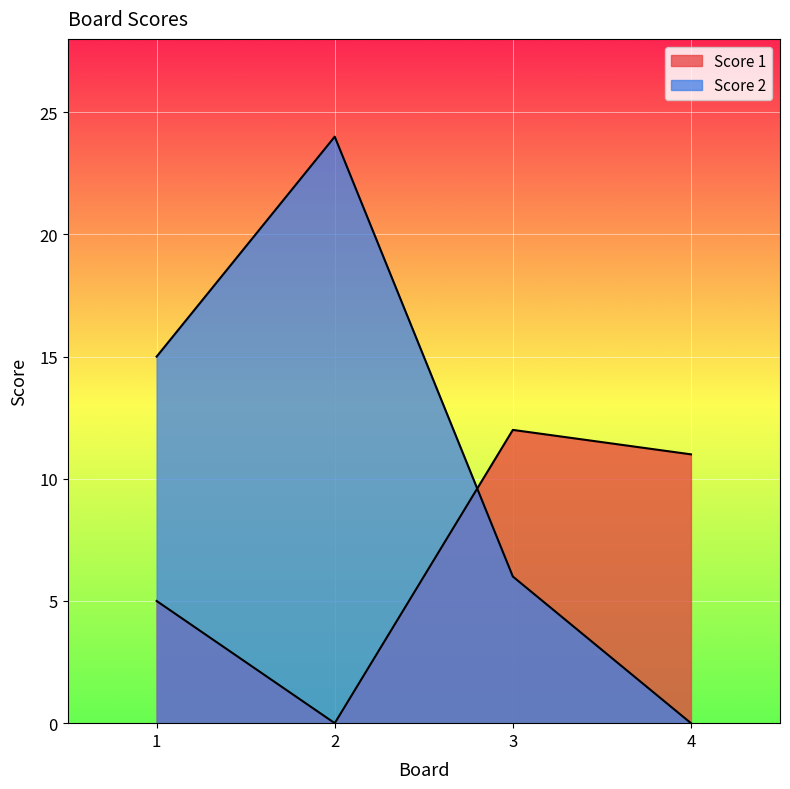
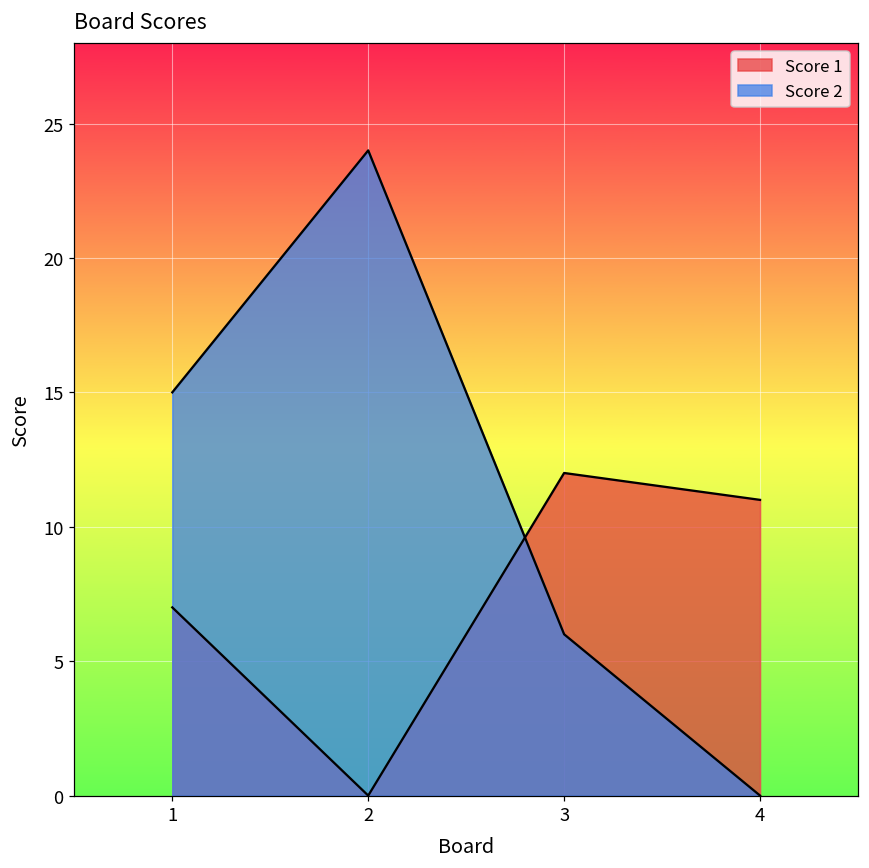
Score 1, 1: 5 -> 7
